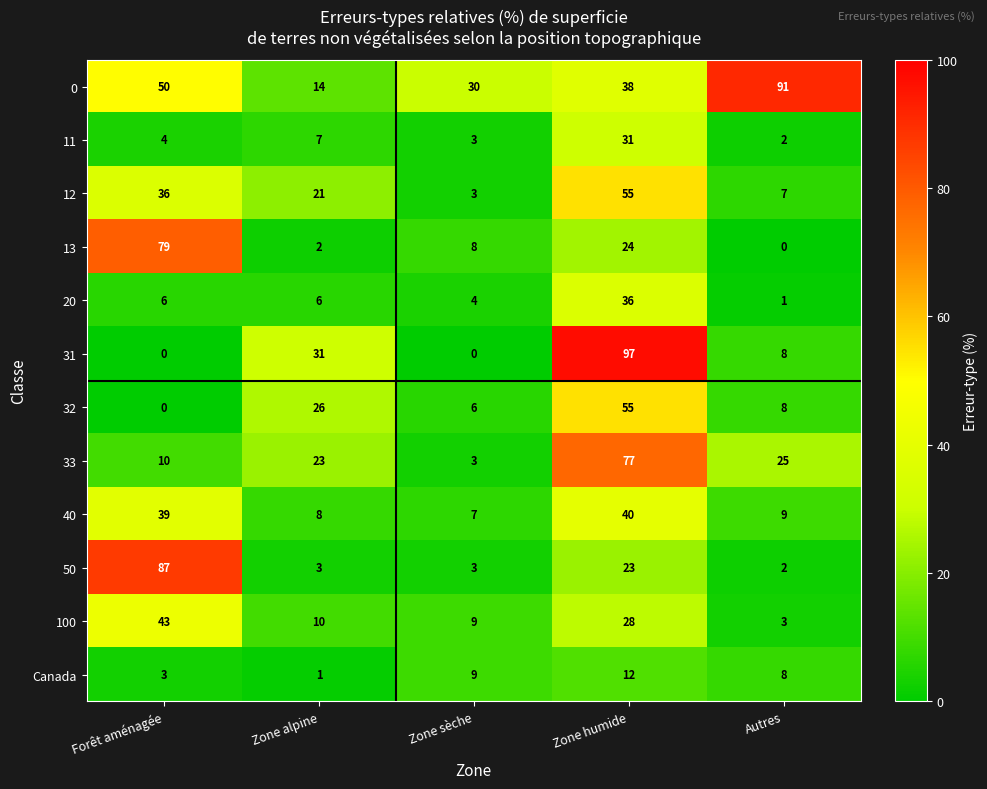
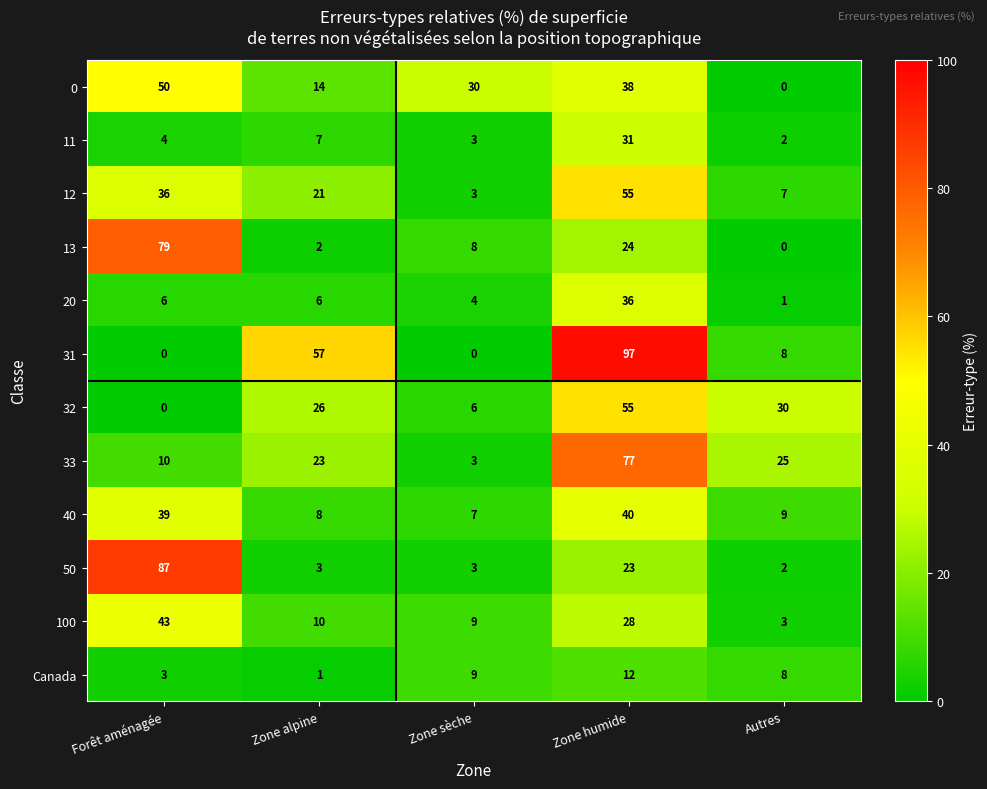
0, Autres: 91 -> 0
31, Zone alpine: 31 -> 57
32, Autres: 8 -> 30
